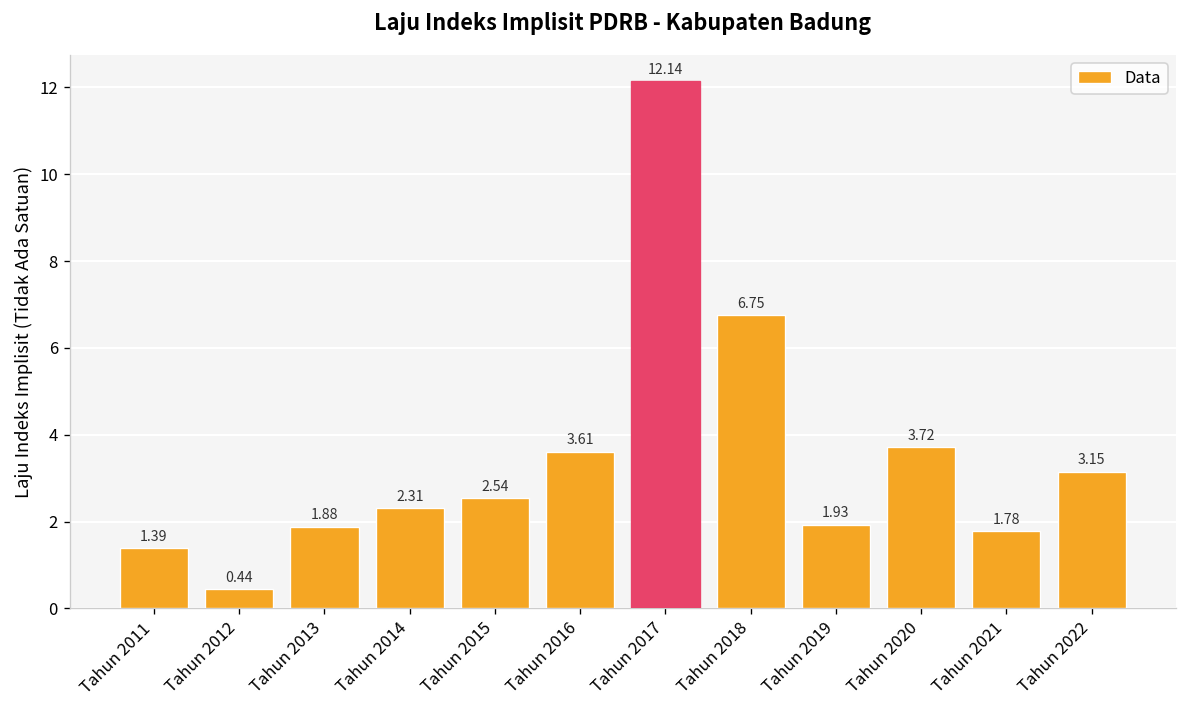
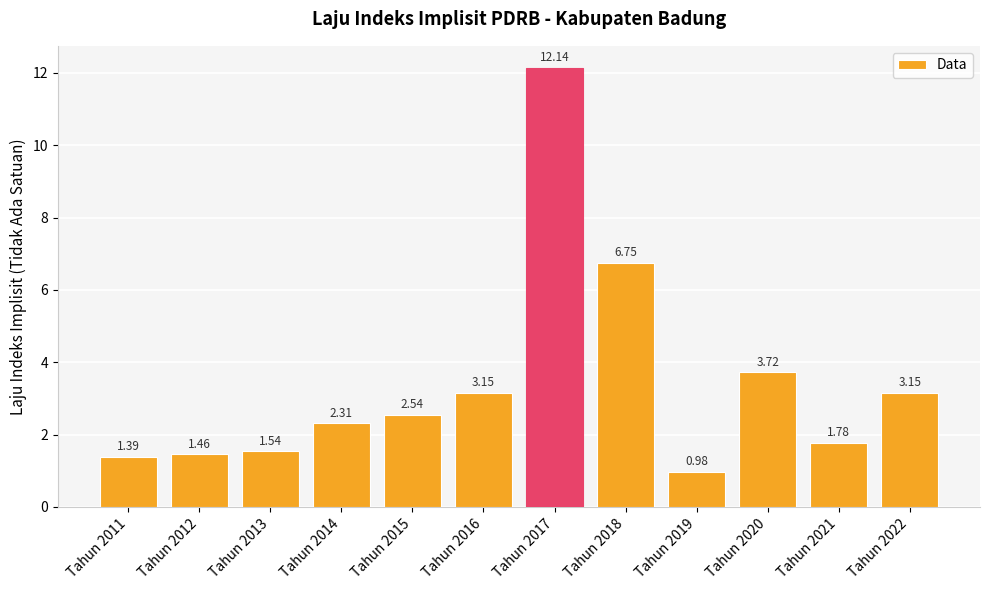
Tahun 2012: 0.44 -> 1.46
Tahun 2013: 1.88 -> 1.54
Tahun 2016: 3.61 -> 3.15
Tahun 2019: 1.93 -> 0.98
